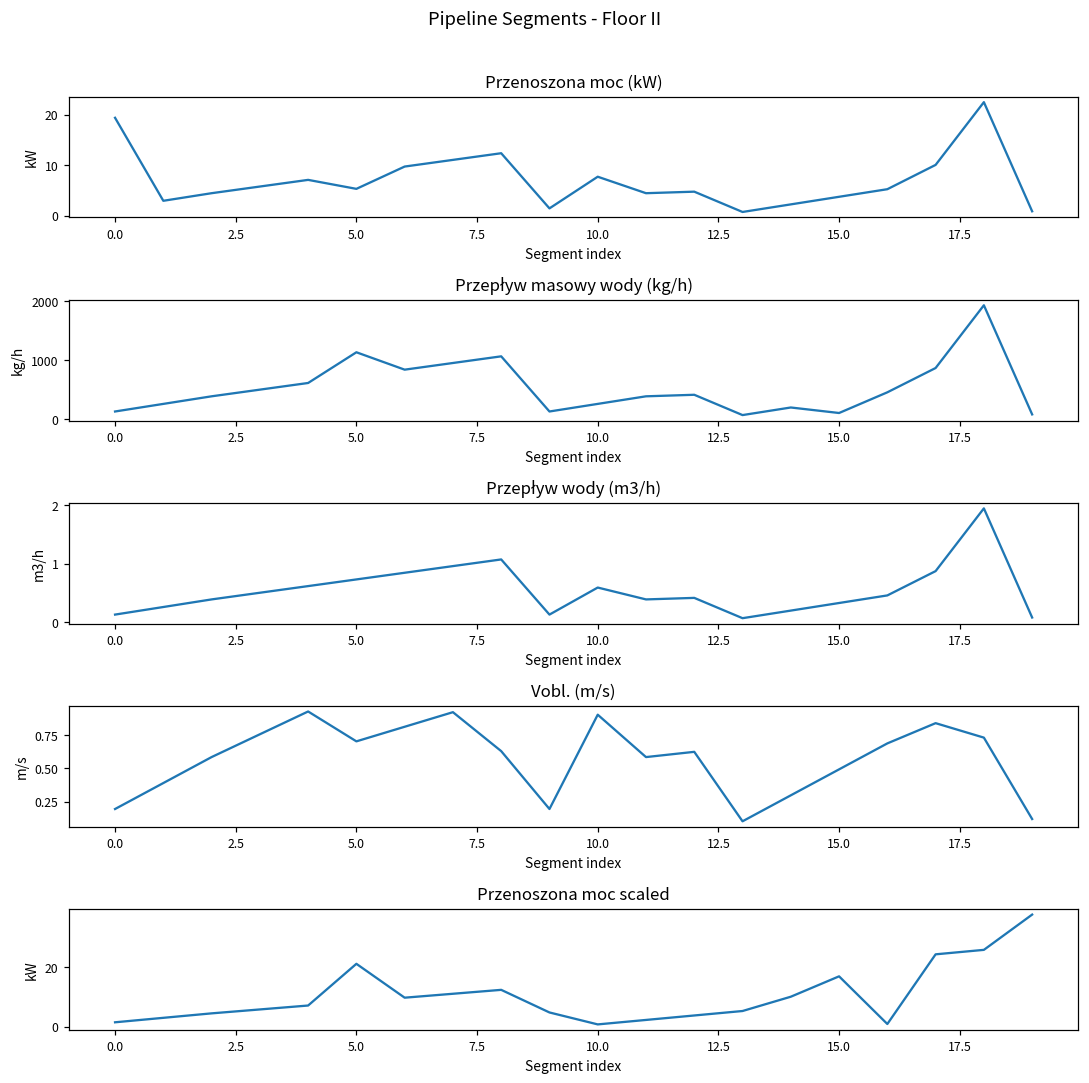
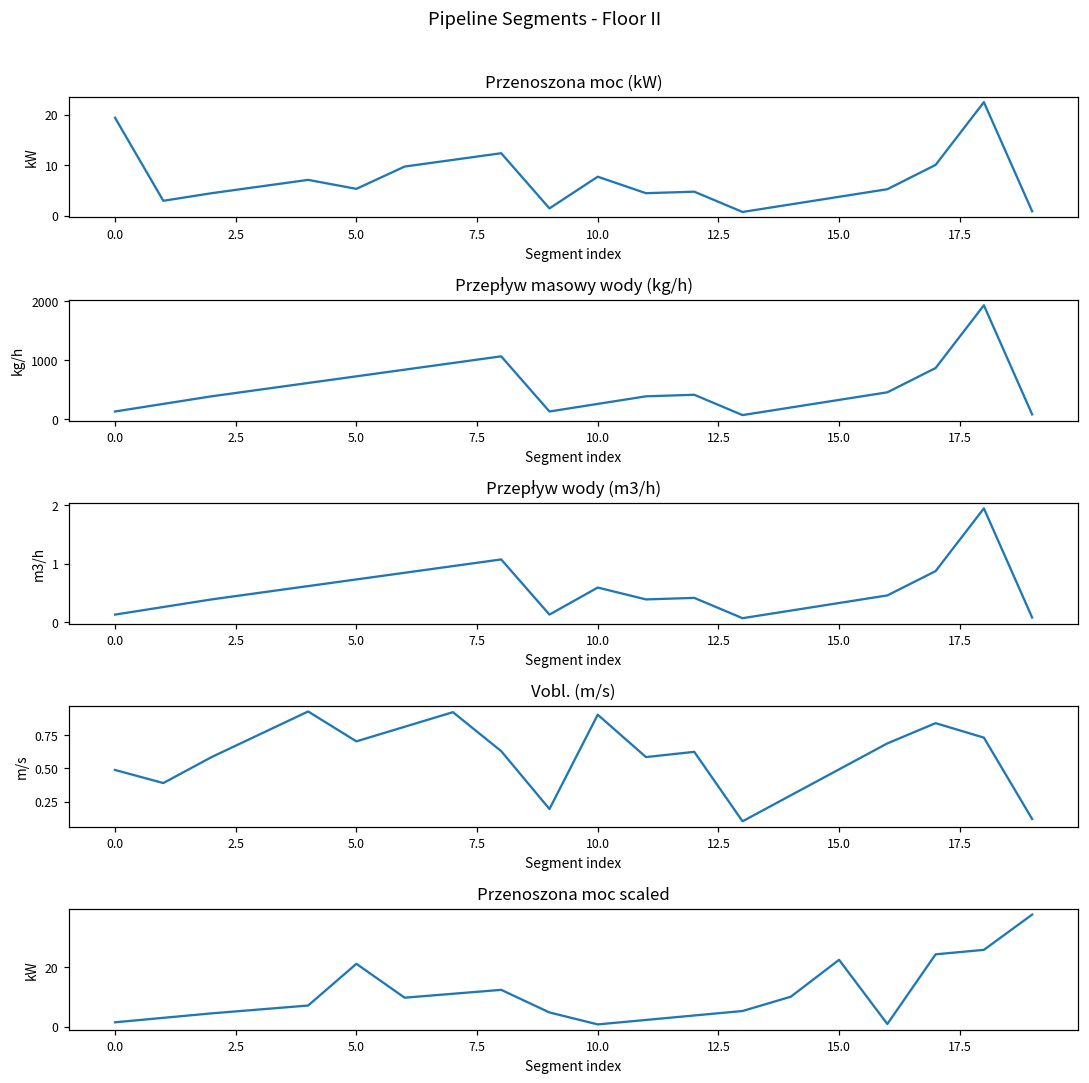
Przepływ masowy wody (kg/h), 5.0: 1100 -> 700
Przepływ masowy wody (kg/h), 15.0: 100 -> 300
Vobl. (m/s), 0.0: 0.19 -> 0.49
Przenoszona moc scaled, 15.0: 17 -> 22
